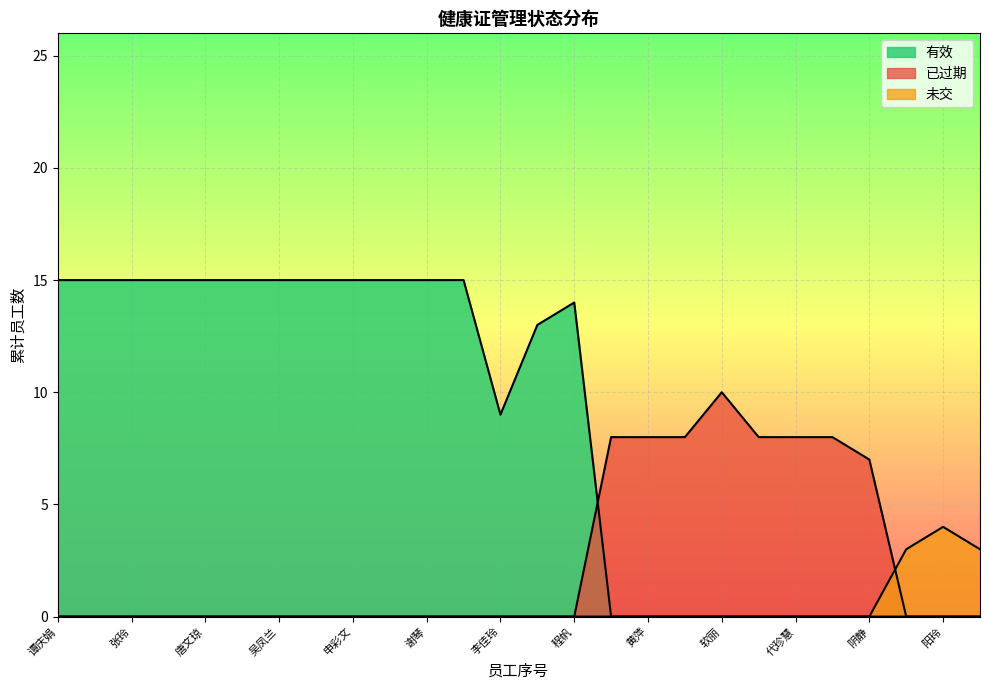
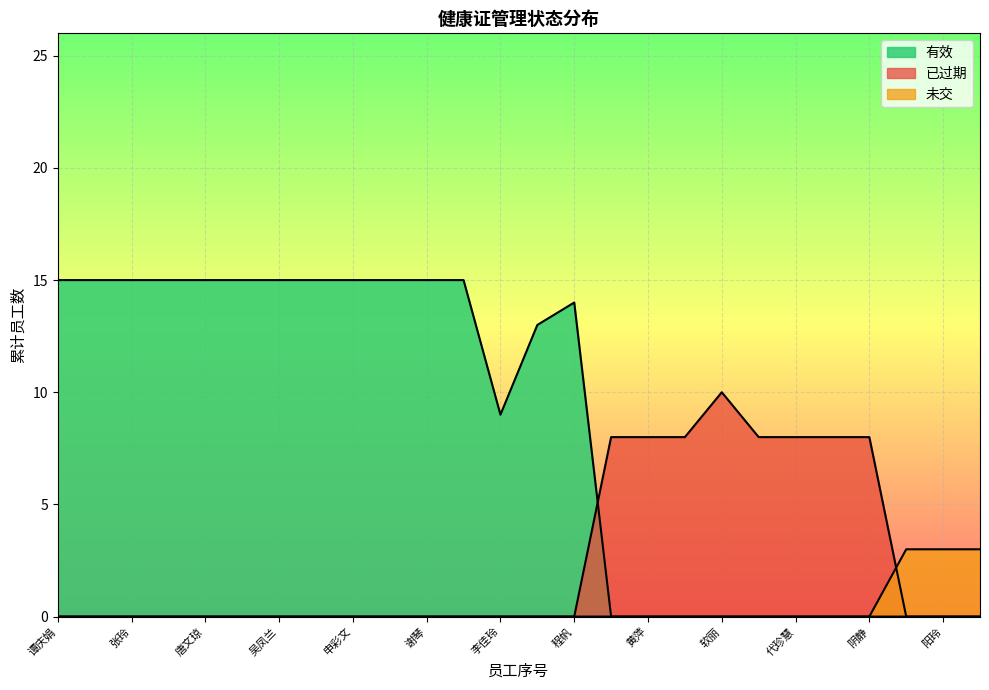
已过期, 阴静: 7 -> 8
未交, 阳玲: 4 -> 3
